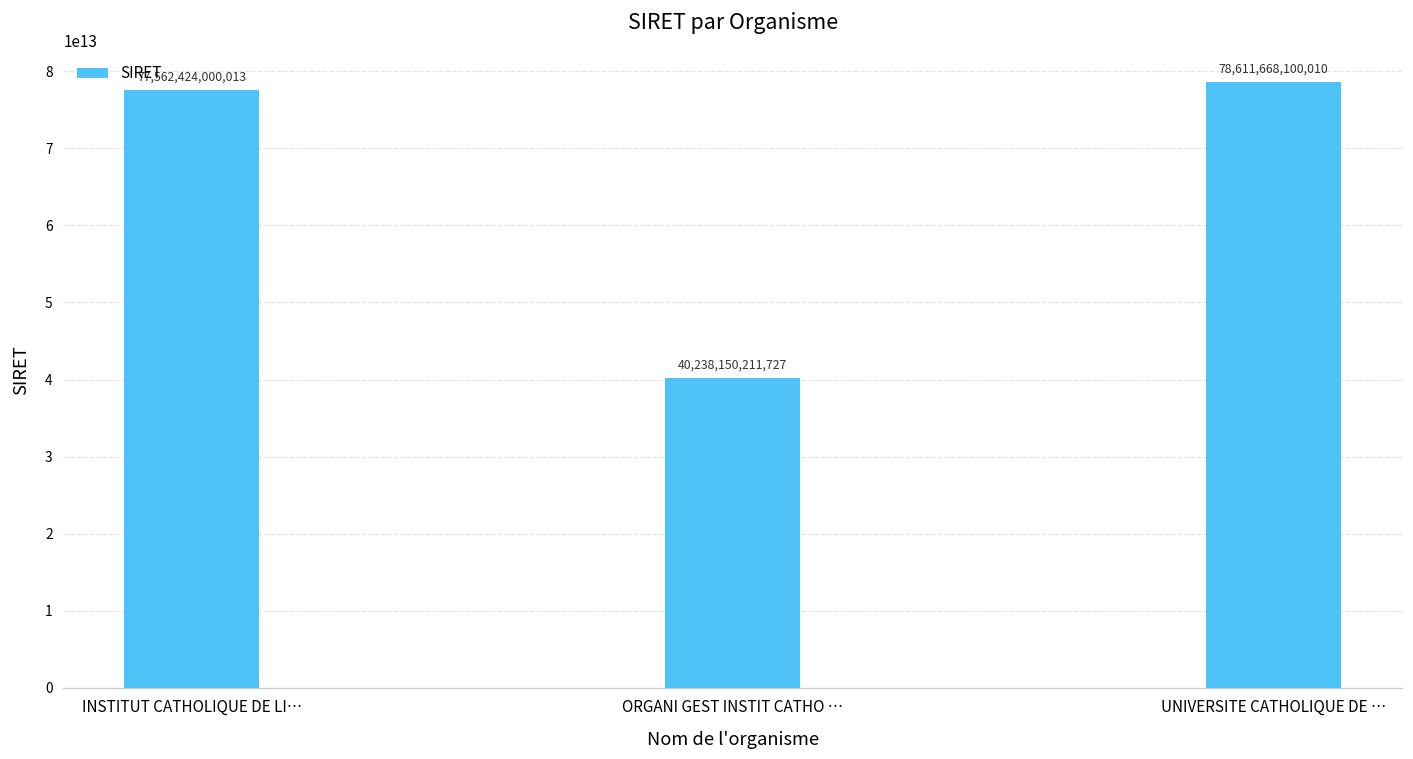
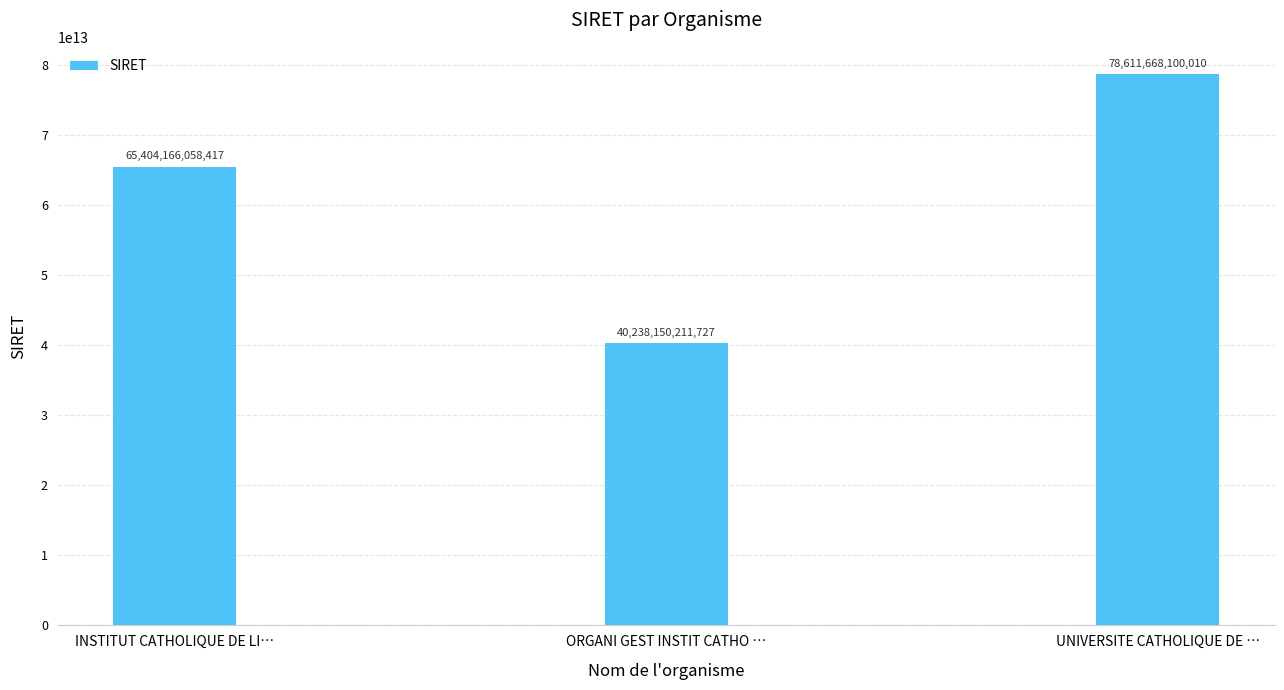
INSTITUT CATHOLIQUE DE LI…: 77,562,424,000,013 -> 65,404,166,058,417
